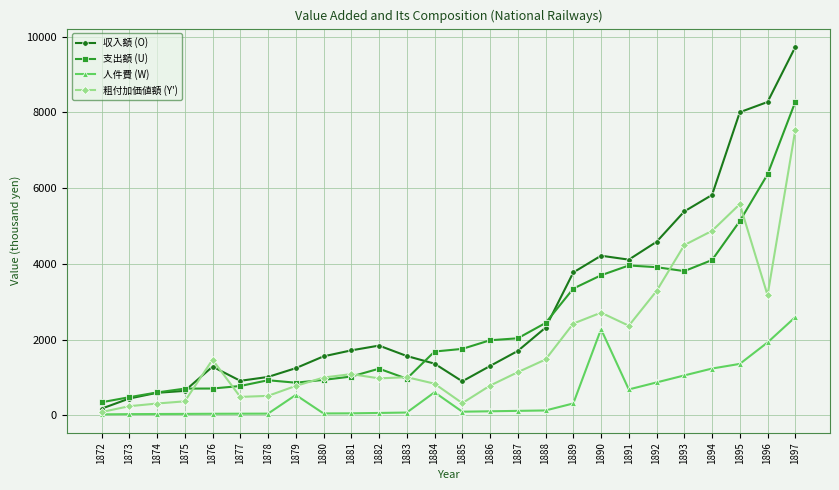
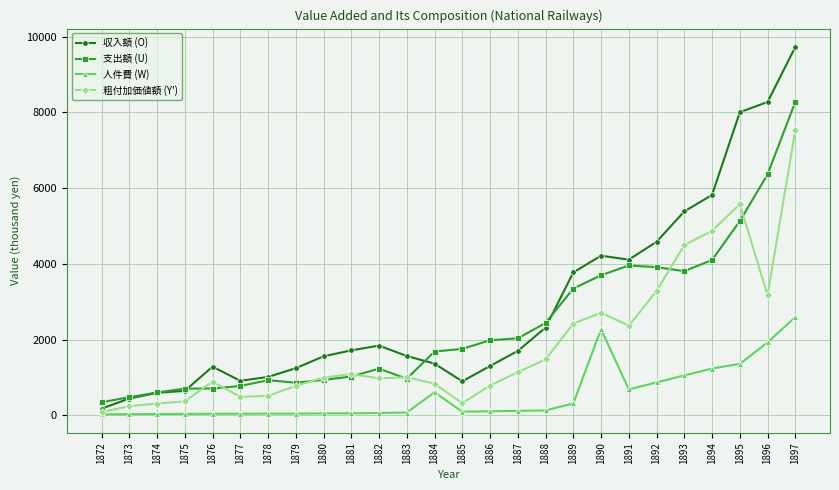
粗付加価値額 (Y'), 1876: 1500 -> 900
人件費 (W), 1879: 500 -> 0
